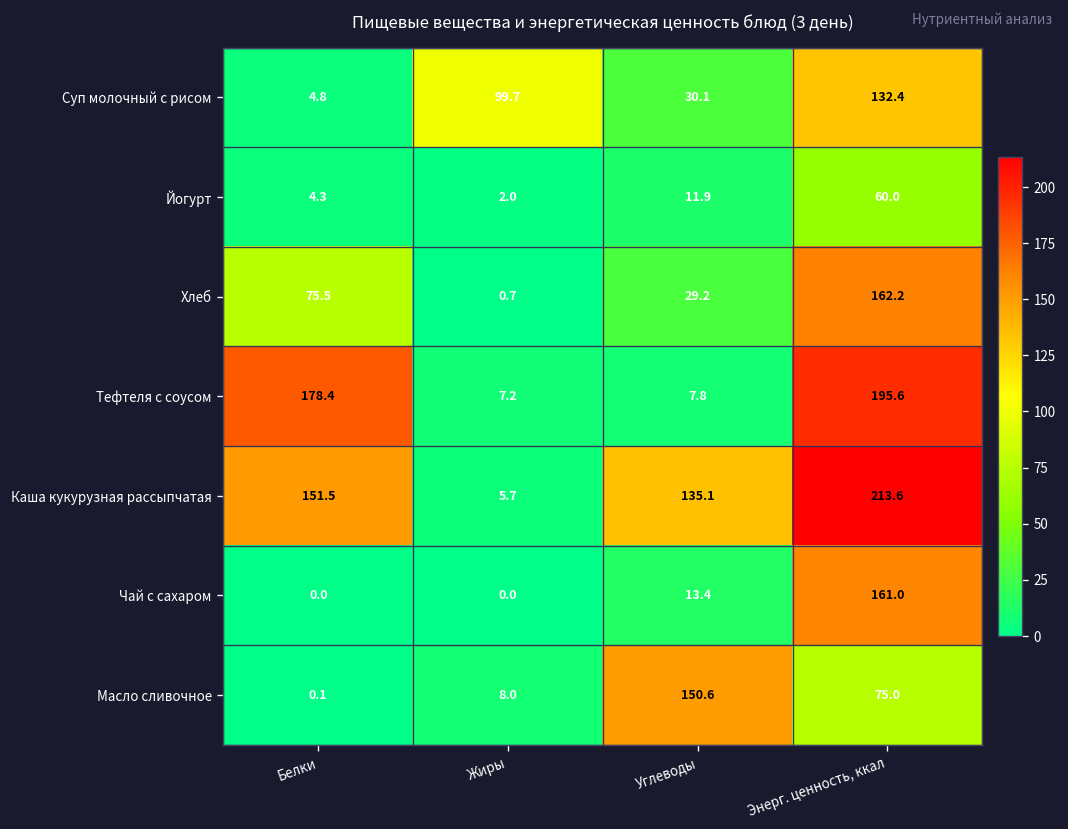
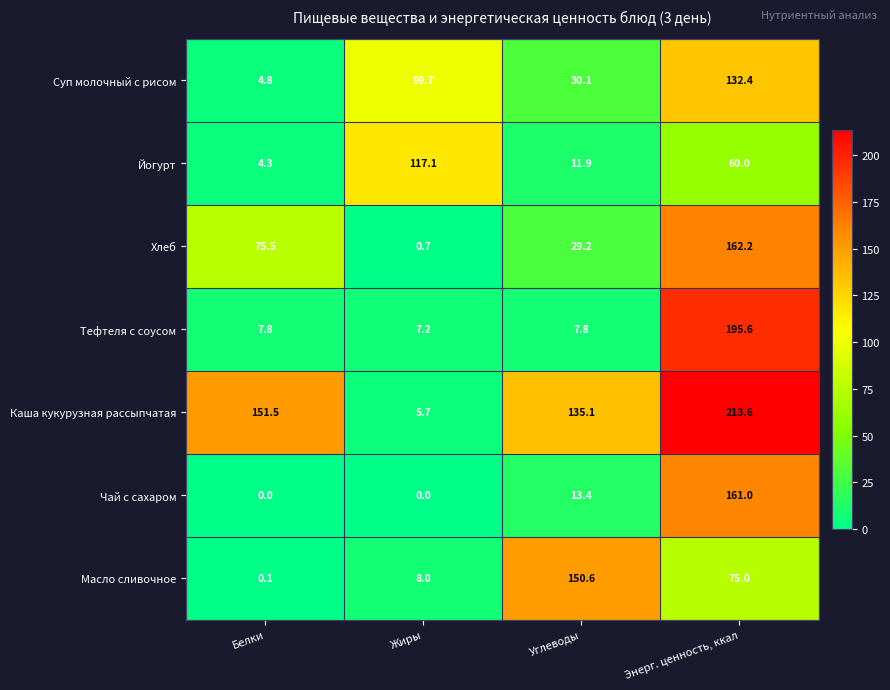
Йогурт, Жиры: 2.0 -> 117.1
Тефтеля с соусом, Белки: 178.4 -> 7.8
